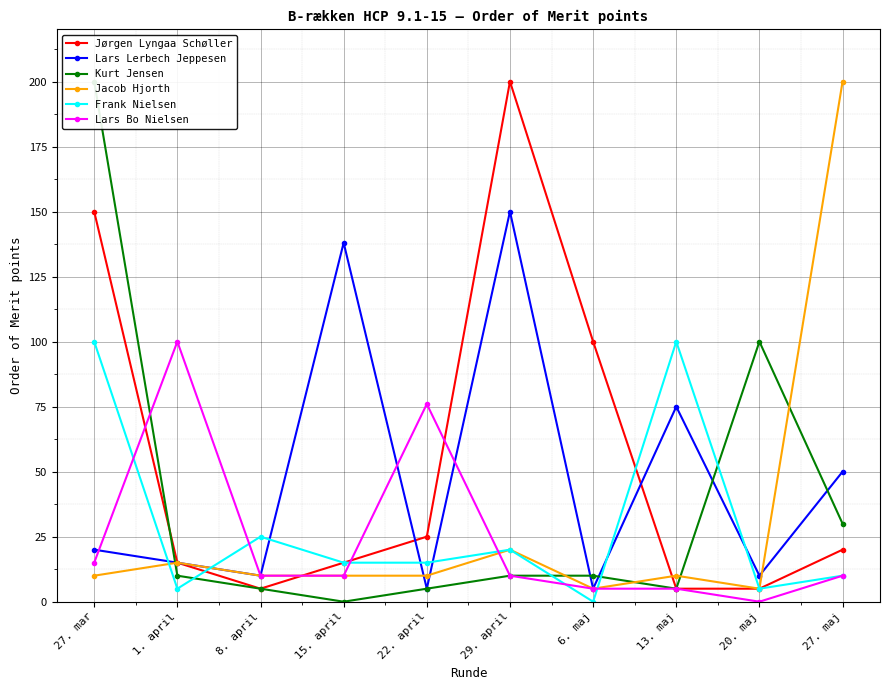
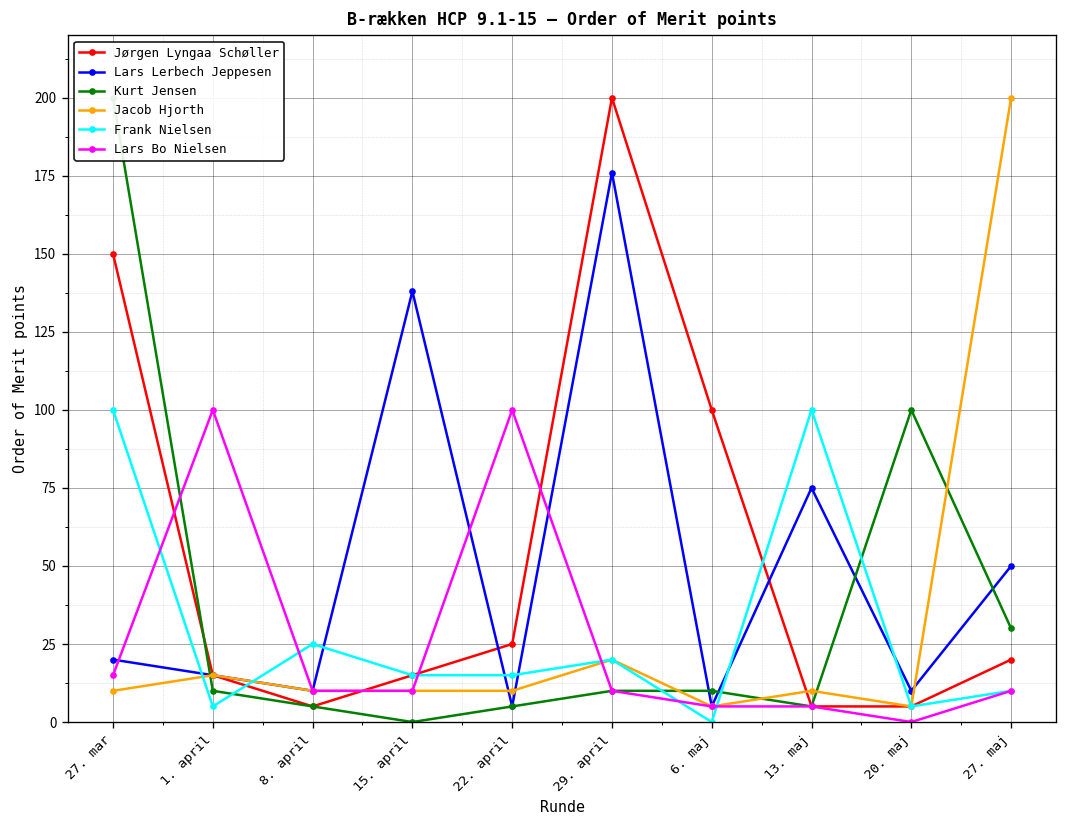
Lars Bo Nielsen, 22. april: 76 -> 100
Lars Lerbech Jeppesen, 29. april: 150 -> 176
